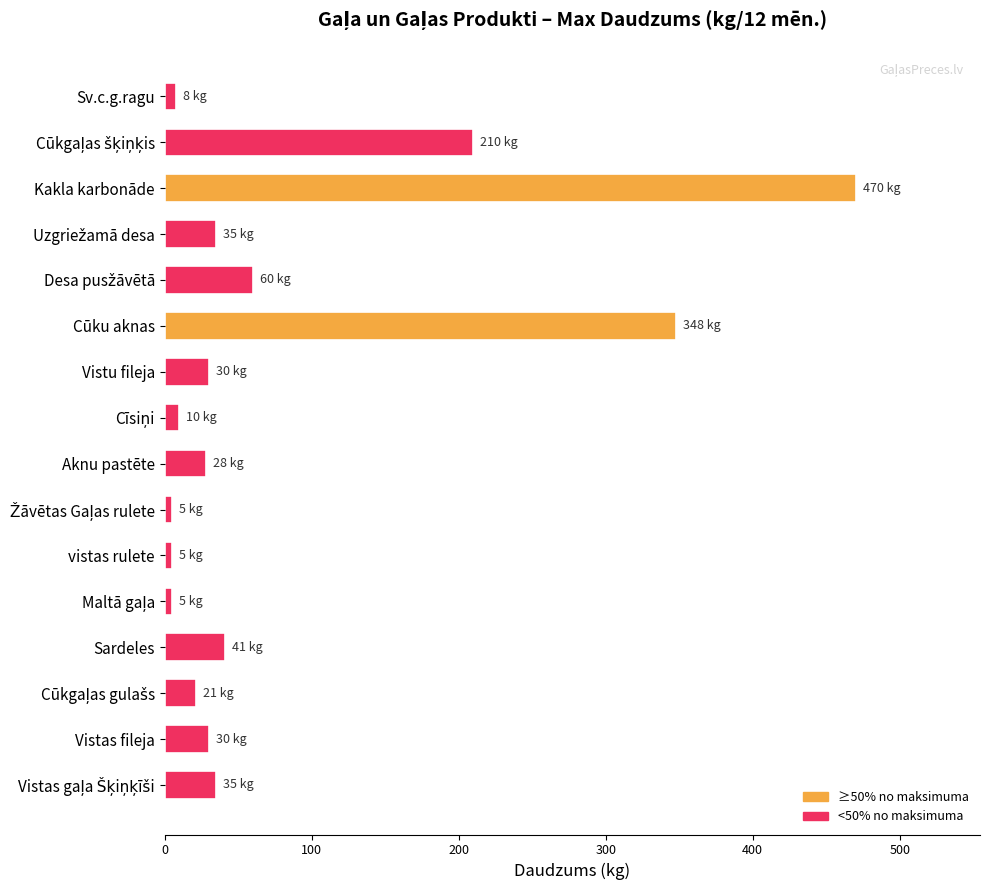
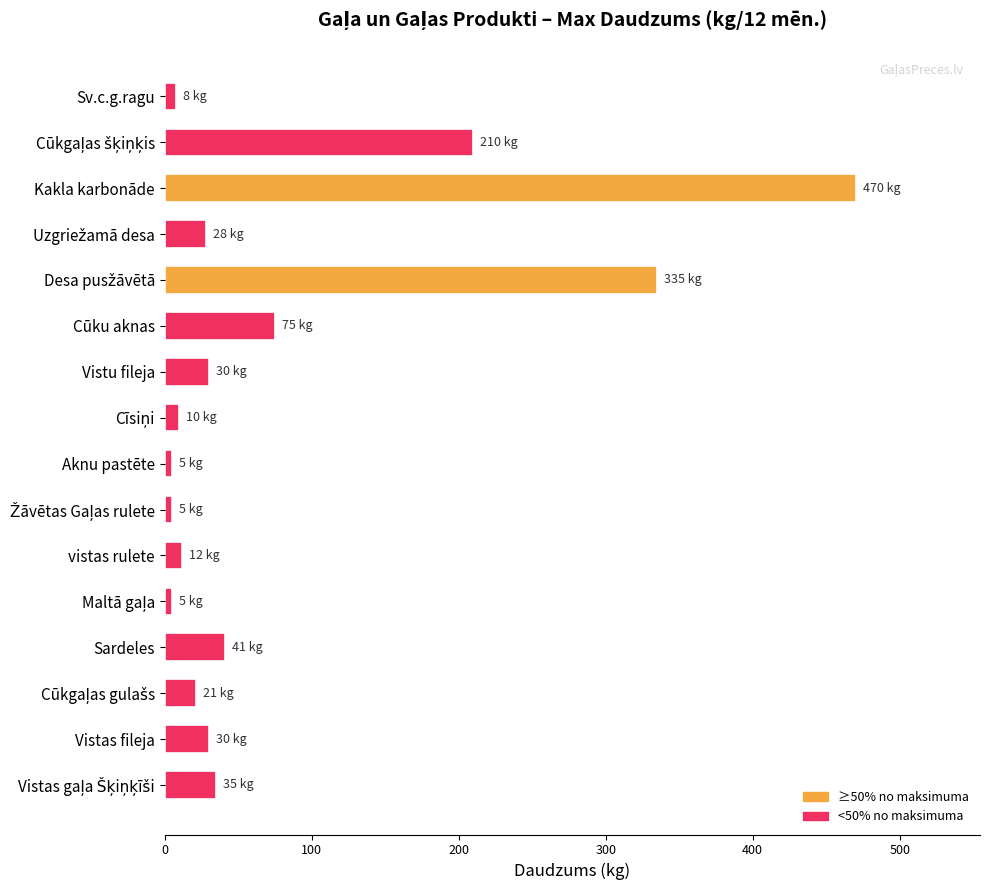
Uzgriežamā desa: 35 -> 28
Desa pusžāvētā: 60 -> 335
Cūku aknas: 348 -> 75
Aknu pastēte: 28 -> 5
vistas rulete: 5 -> 12
